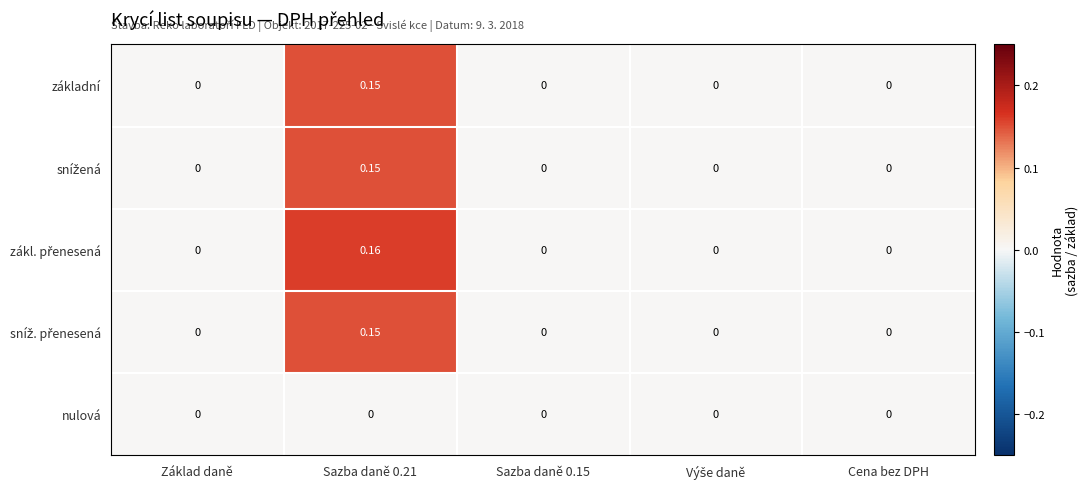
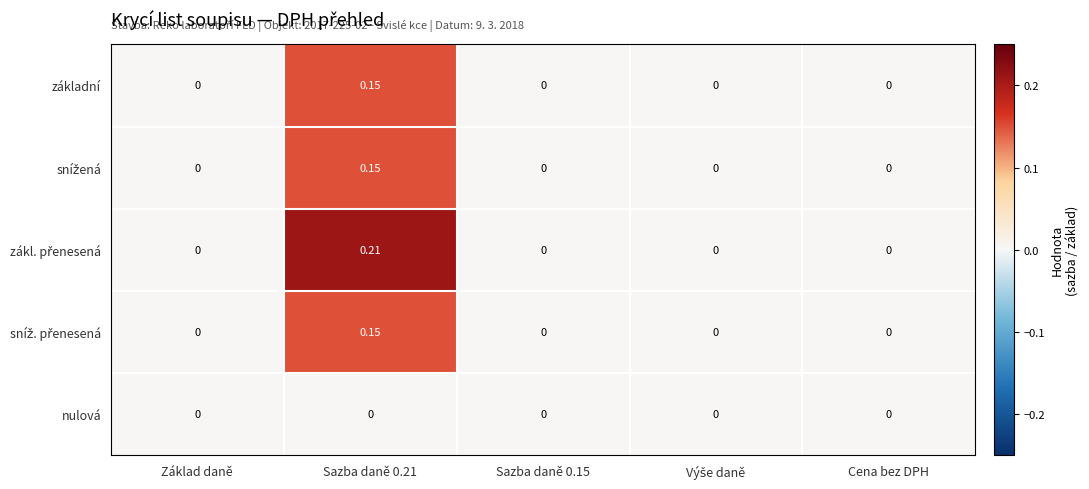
zákl. přenesená, Sazba daně 0.21: 0.16 -> 0.21
